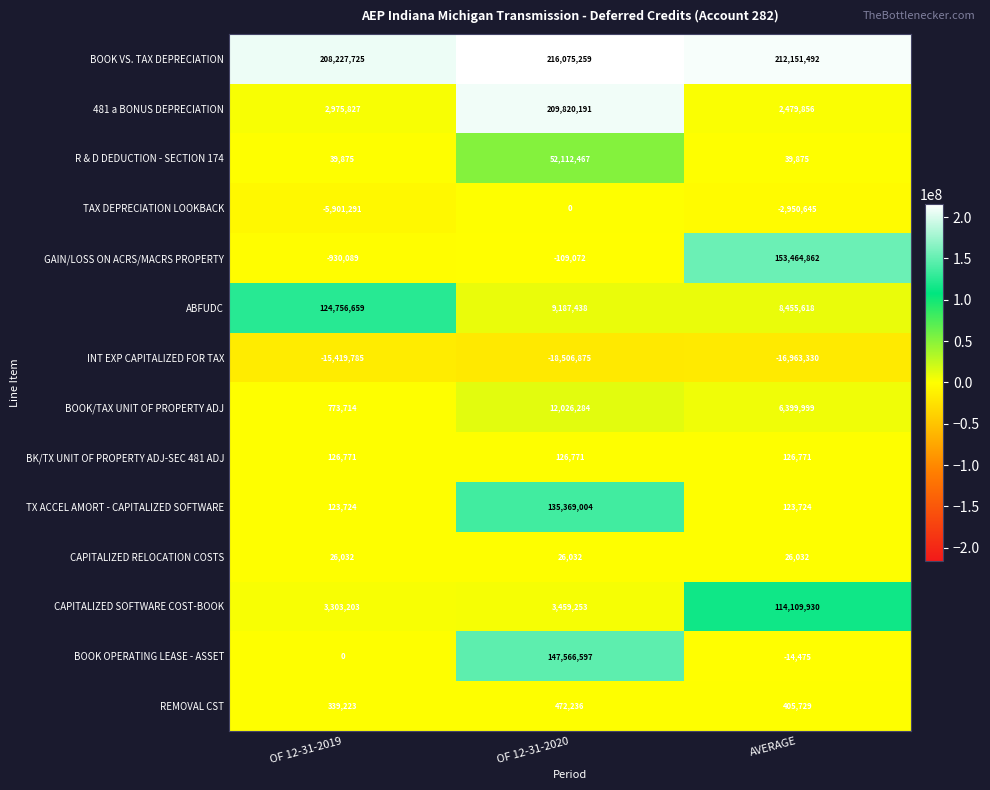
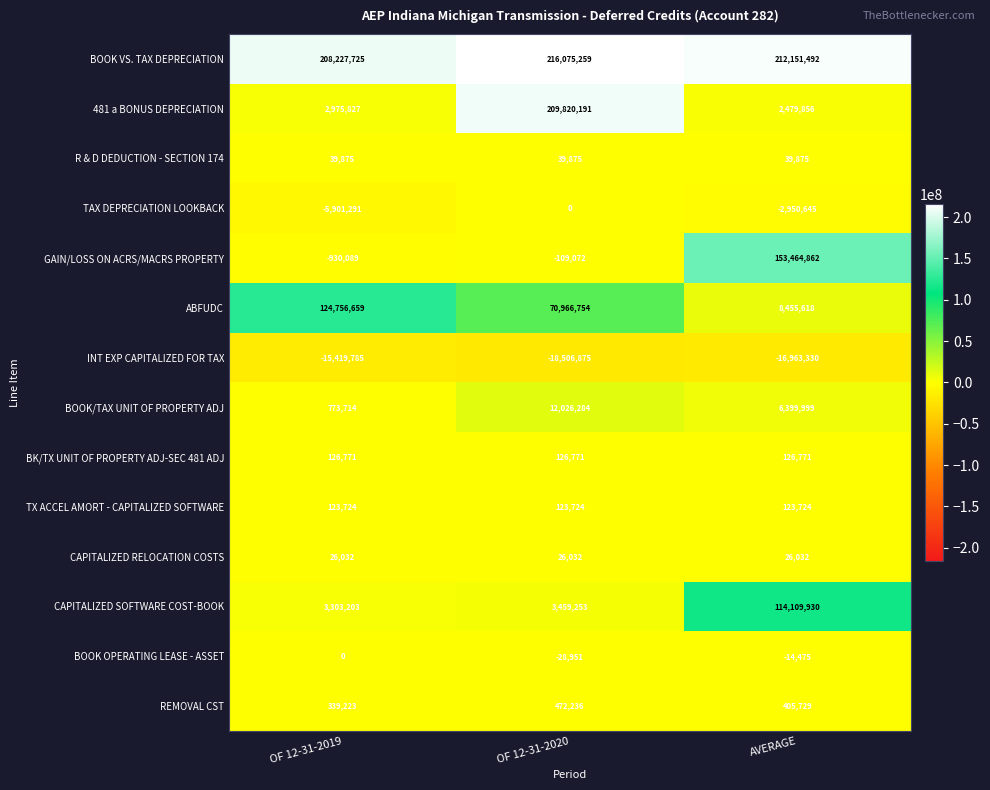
R & D DEDUCTION - SECTION 174, OF 12-31-2020: 52,112,467 -> 39,875
ABFUDC, OF 12-31-2020: 9,187,438 -> 70,966,754
TX ACCEL AMORT - CAPITALIZED SOFTWARE, OF 12-31-2020: 135,369,004 -> 123,724
BOOK OPERATING LEASE - ASSET, OF 12-31-2020: 147,566,597 -> -28,951
